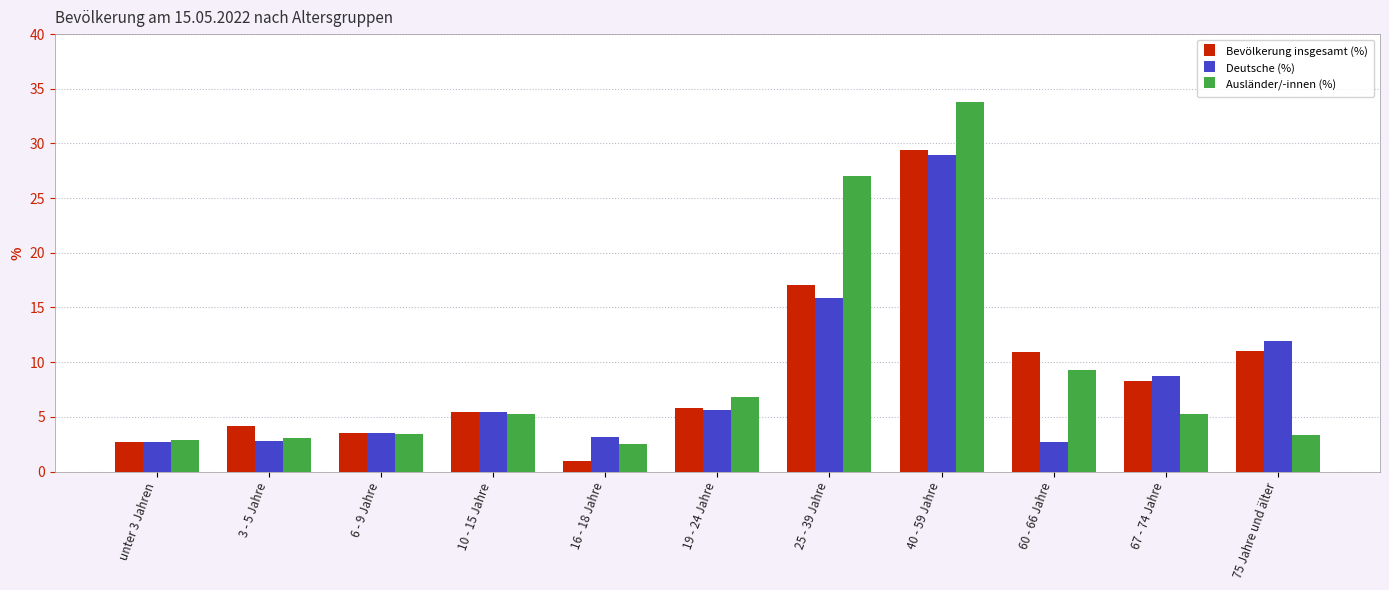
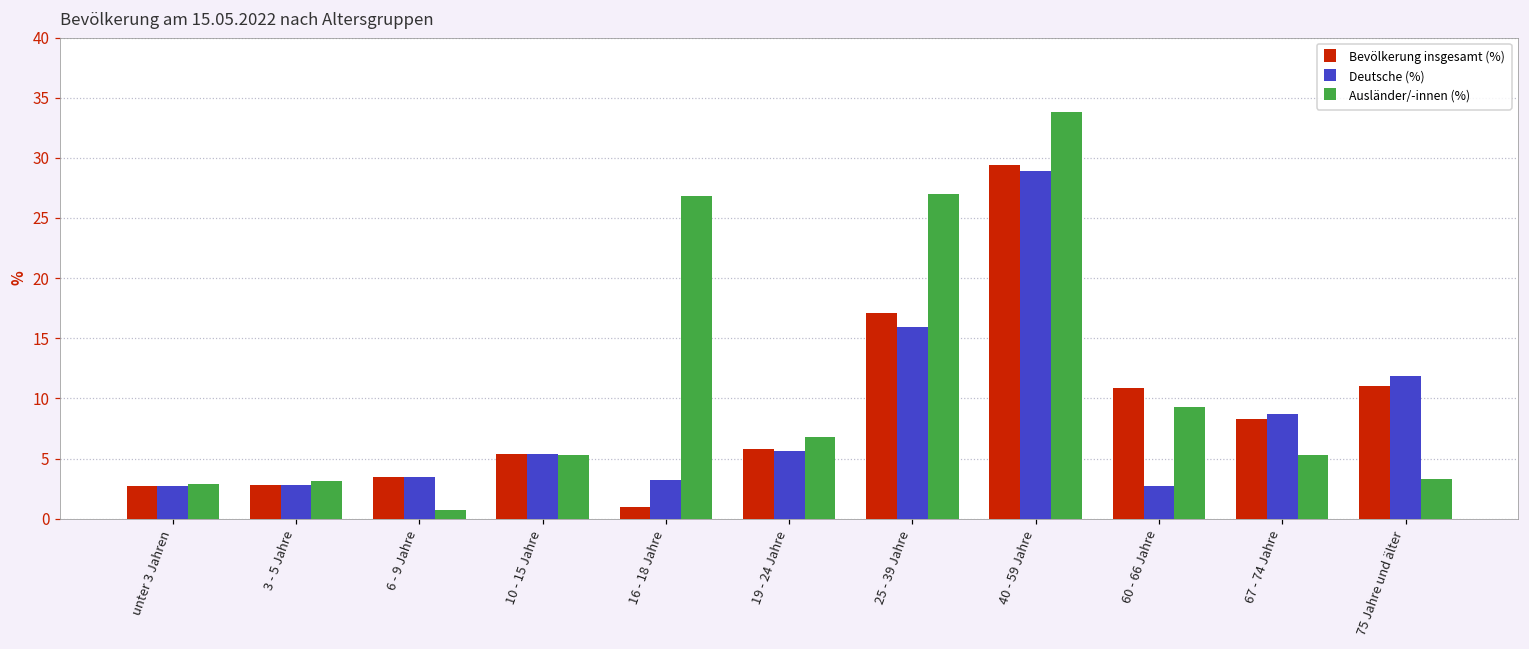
Bevölkerung insgesamt (%), 3 - 5 Jahre: 4.2 -> 2.8
Ausländer/-innen (%), 6 - 9 Jahre: 3.4 -> 0.7
Ausländer/-innen (%), 16 - 18 Jahre: 2.5 -> 26.8
